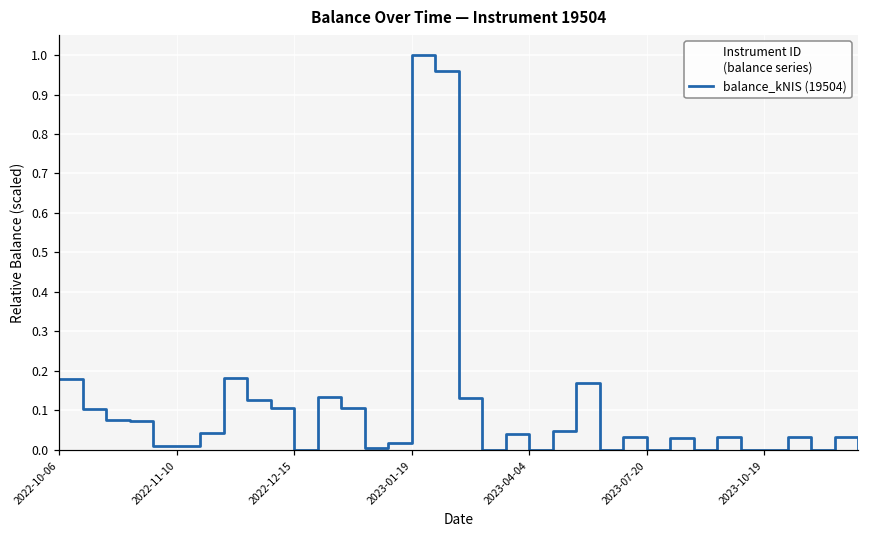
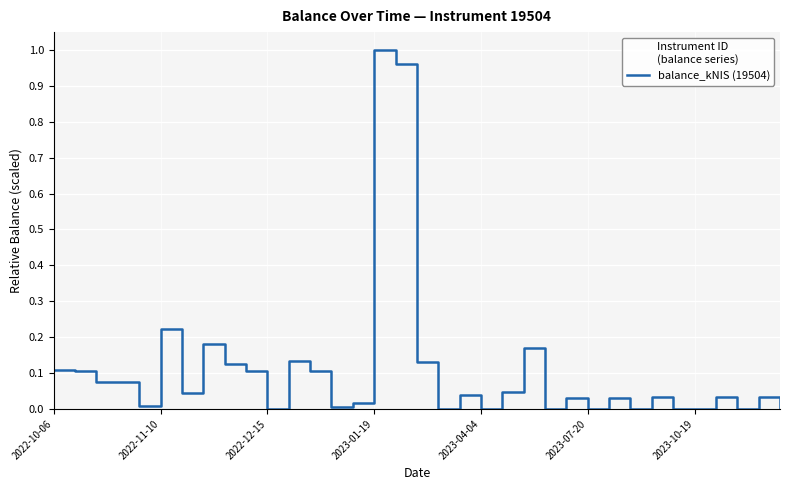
2022-10-06: 0.18 -> 0.11
2022-11-10: 0.01 -> 0.22
